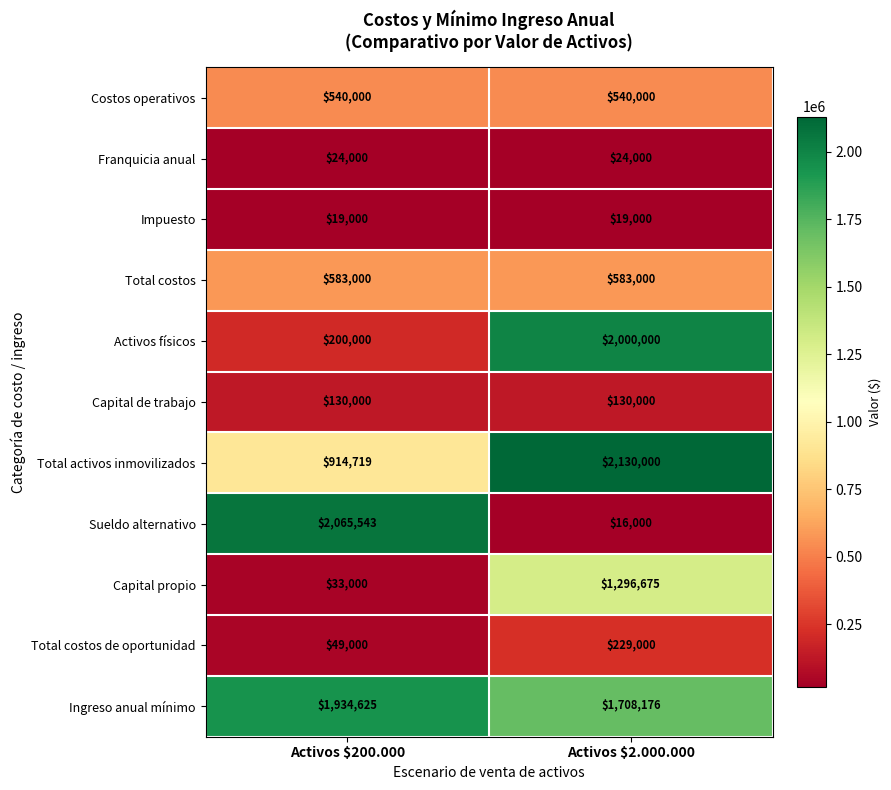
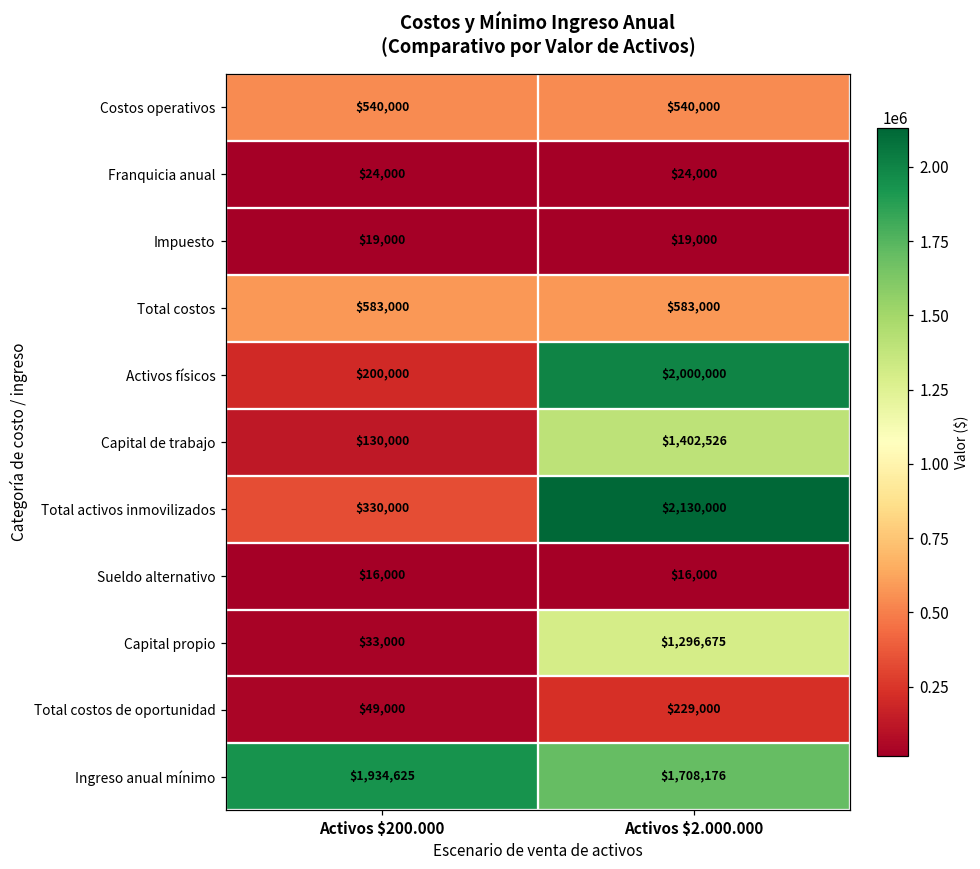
Capital de trabajo, Activos $2.000.000: $130,000 -> $1,402,526
Total activos inmovilizados, Activos $200.000: $914,719 -> $330,000
Sueldo alternativo, Activos $200.000: $2,065,543 -> $16,000
